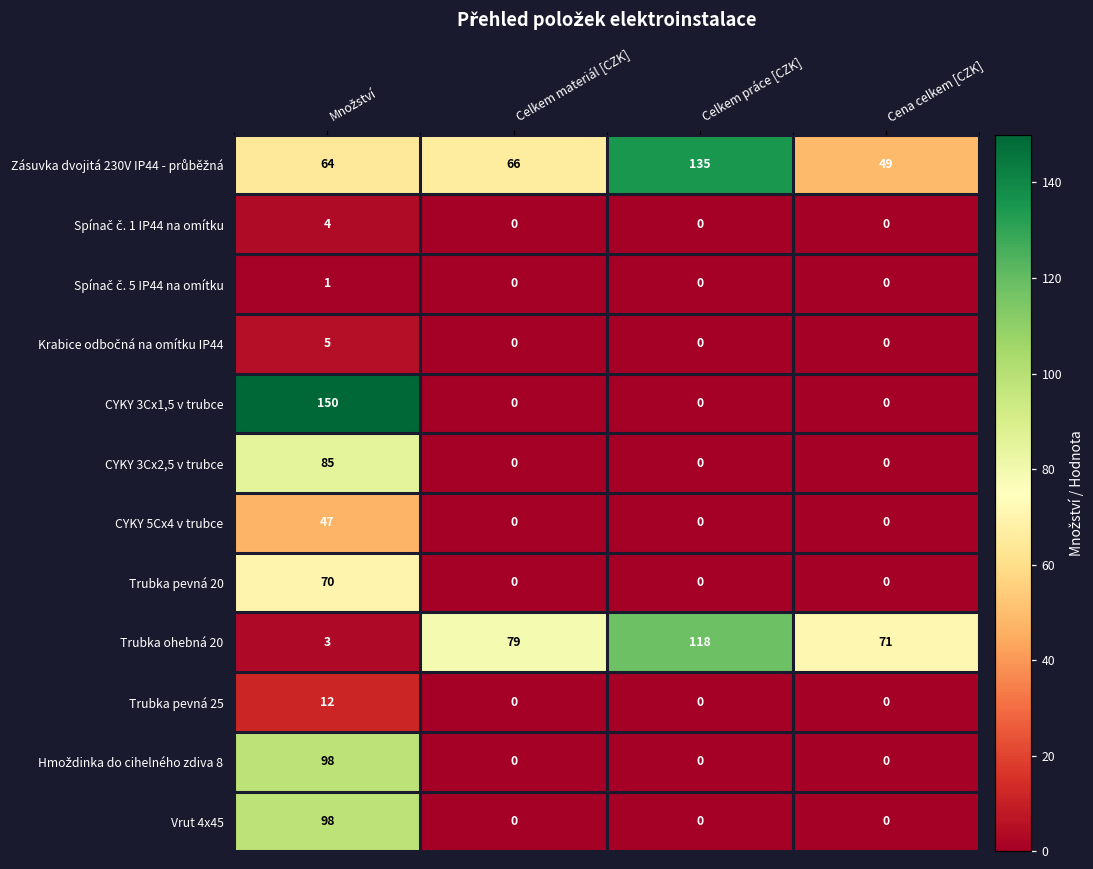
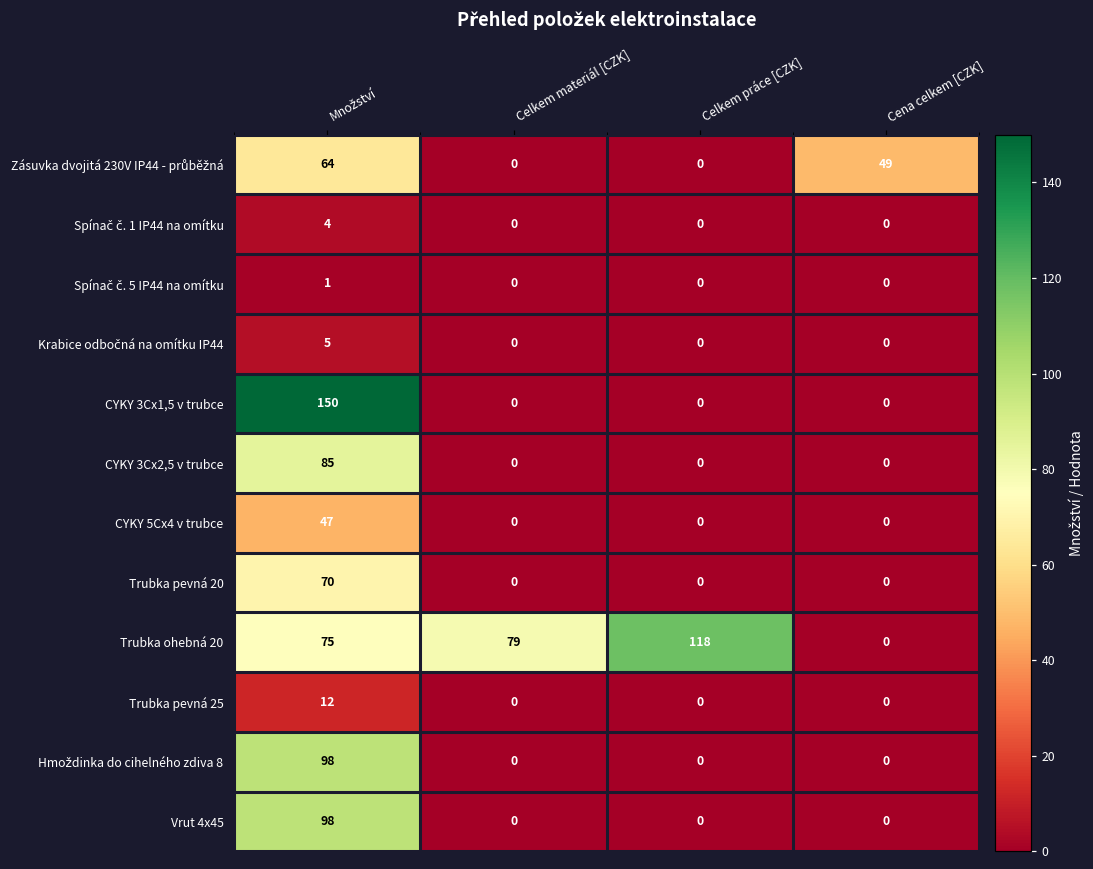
Zásuvka dvojitá 230V IP44 - průběžná, Celkem materiál [CZK]: 66 -> 0
Zásuvka dvojitá 230V IP44 - průběžná, Celkem práce [CZK]: 135 -> 0
Trubka ohebná 20, Množství: 3 -> 75
Trubka ohebná 20, Cena celkem [CZK]: 71 -> 0
